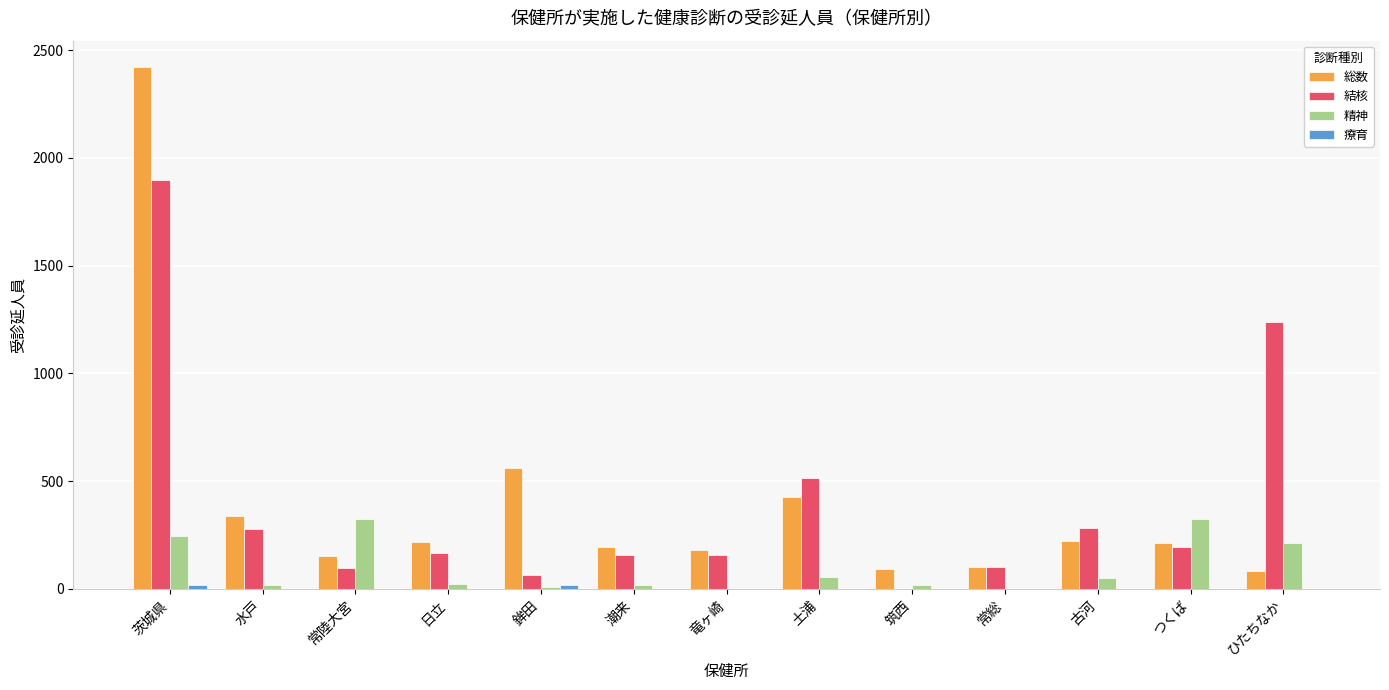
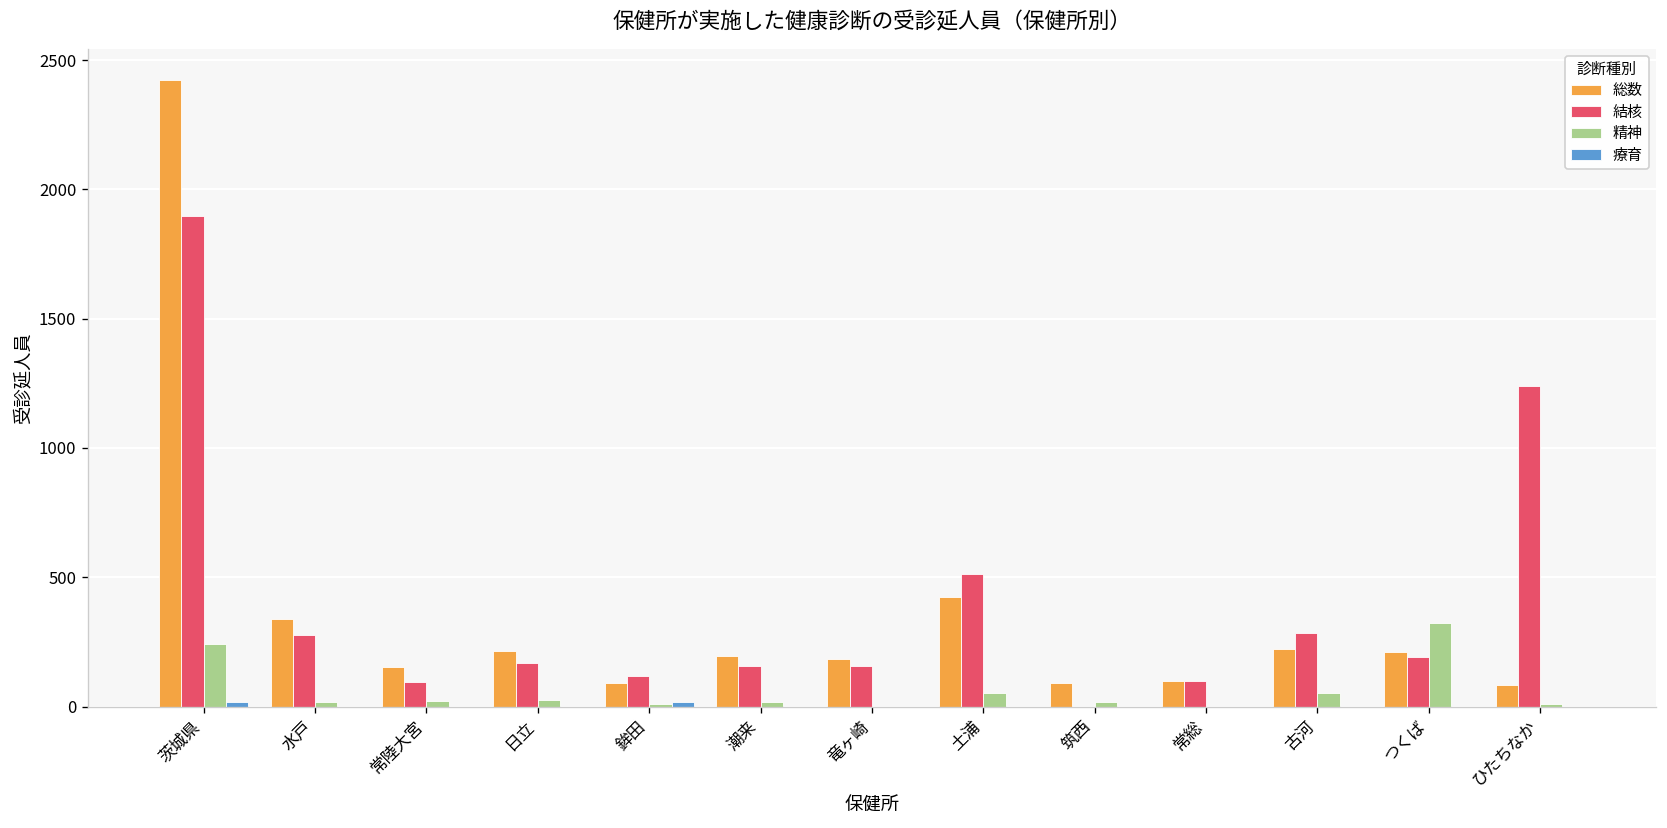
精神, 常陸大宮: 330 -> 20
総数, 鉾田: 560 -> 90
結核, 鉾田: 70 -> 120
精神, ひたちなか: 210 -> 10
